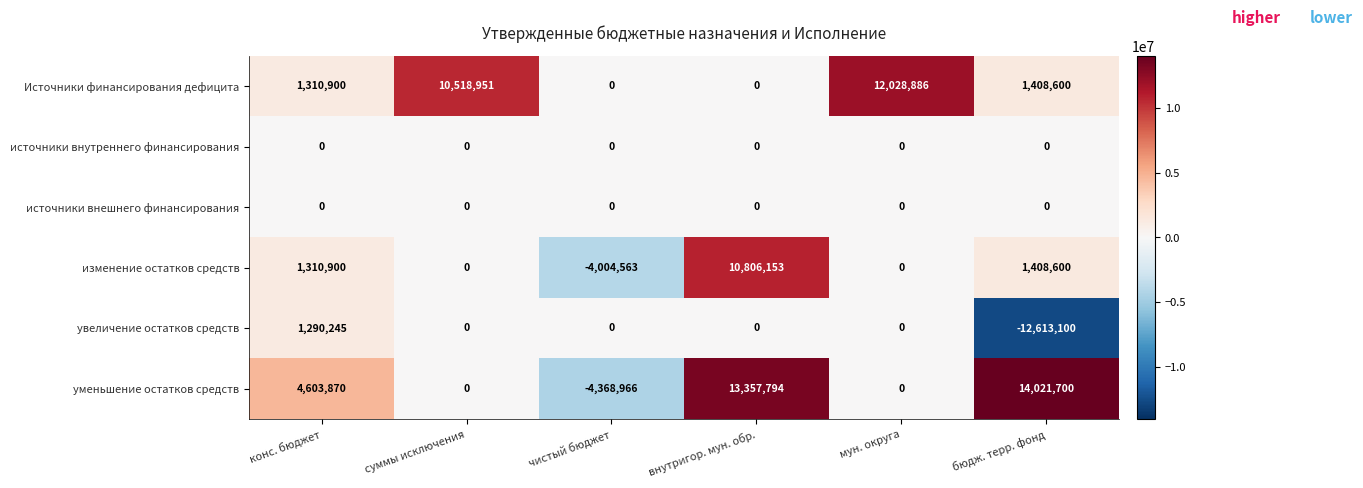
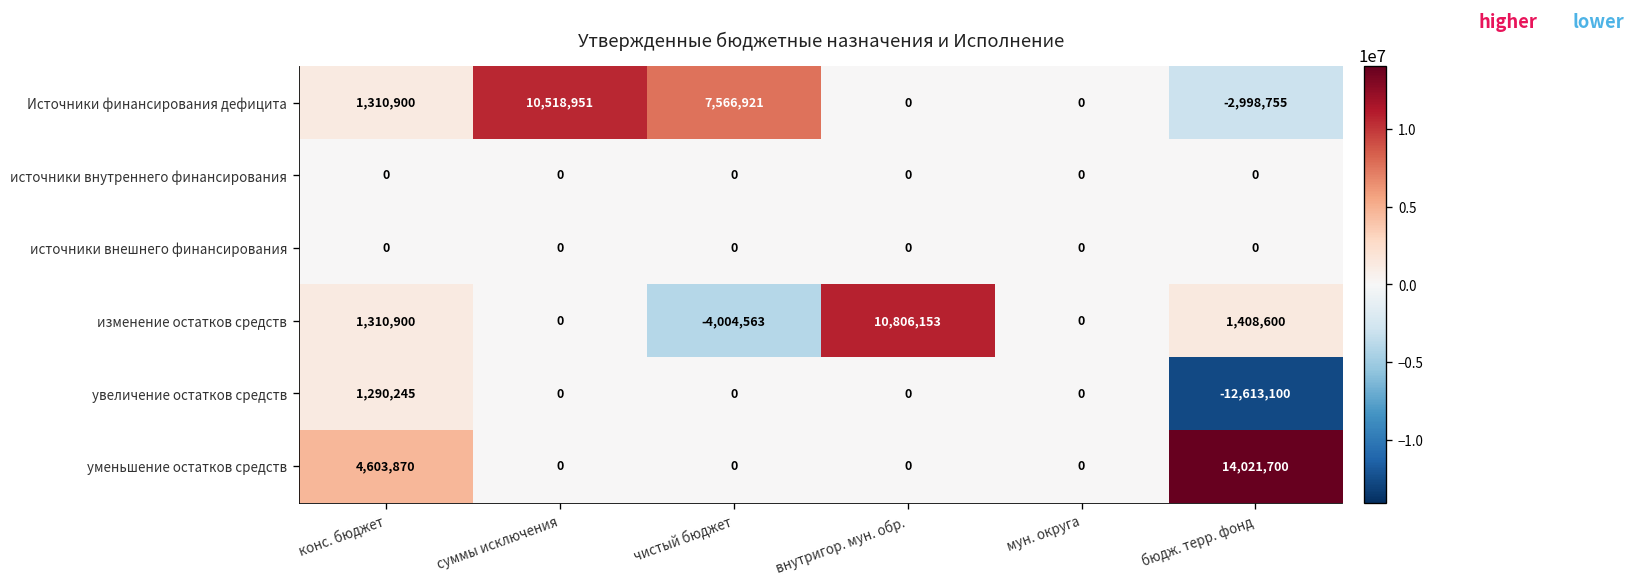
Источники финансирования дефицита, чистый бюджет: 0 -> 7,566,921
Источники финансирования дефицита, мун. округа: 12,028,886 -> 0
Источники финансирования дефицита, бюдж. терр. фонд: 1,408,600 -> -2,998,755
уменьшение остатков средств, чистый бюджет: -4,368,966 -> 0
уменьшение остатков средств, внутригор. мун. обр.: 13,357,794 -> 0
